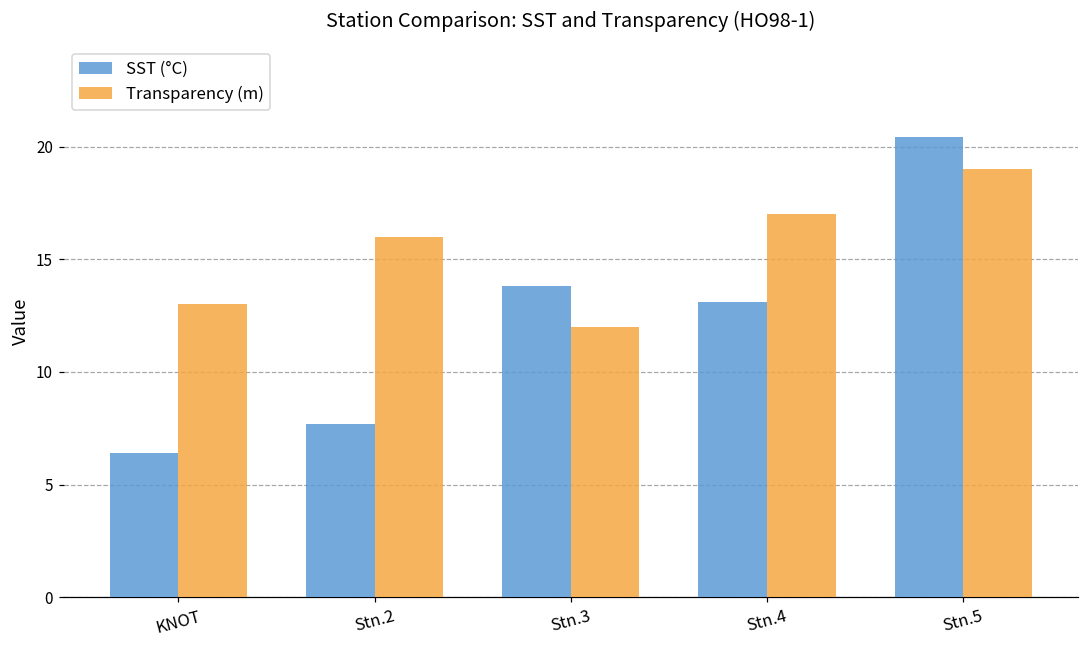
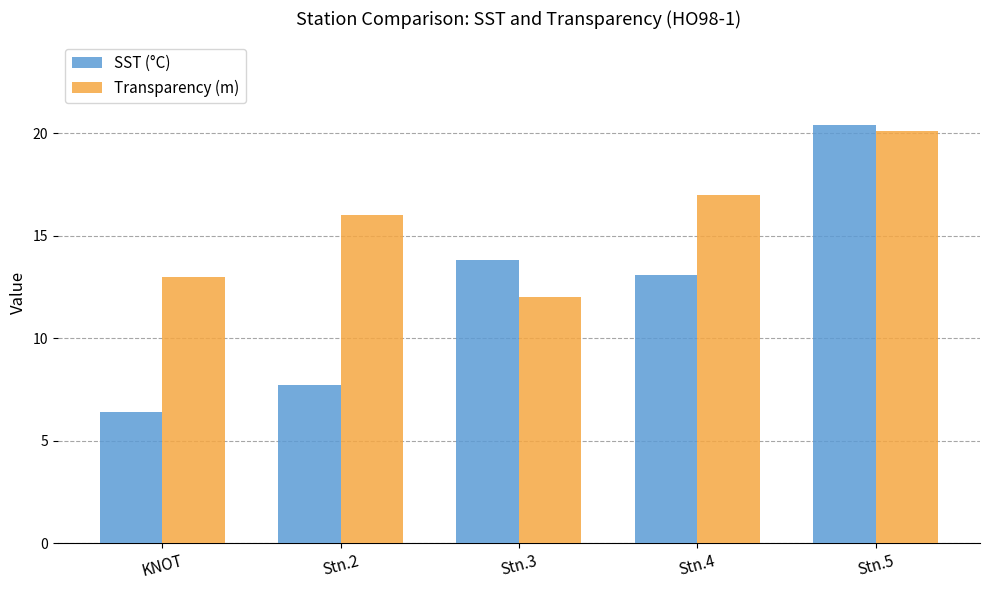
Transparency (m), Stn.5: 19.0 -> 20.1
